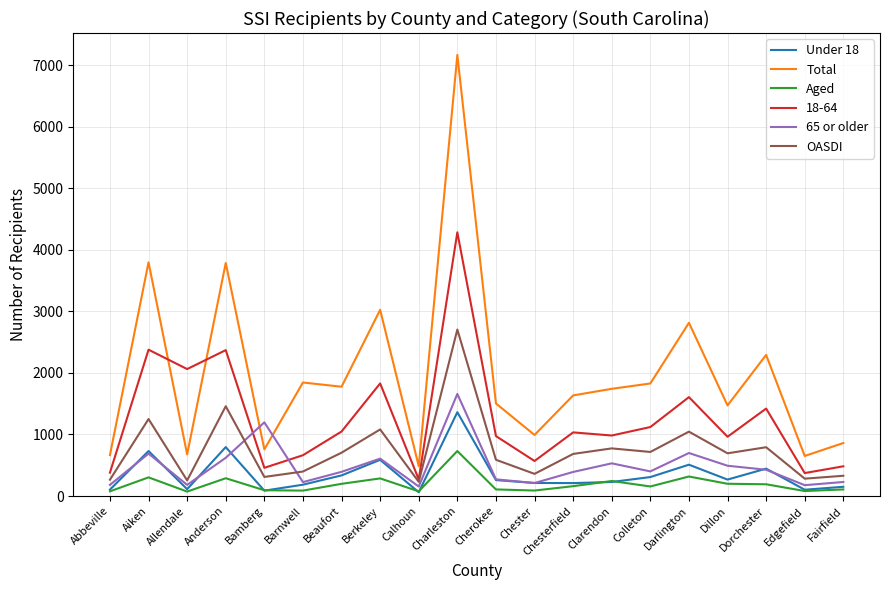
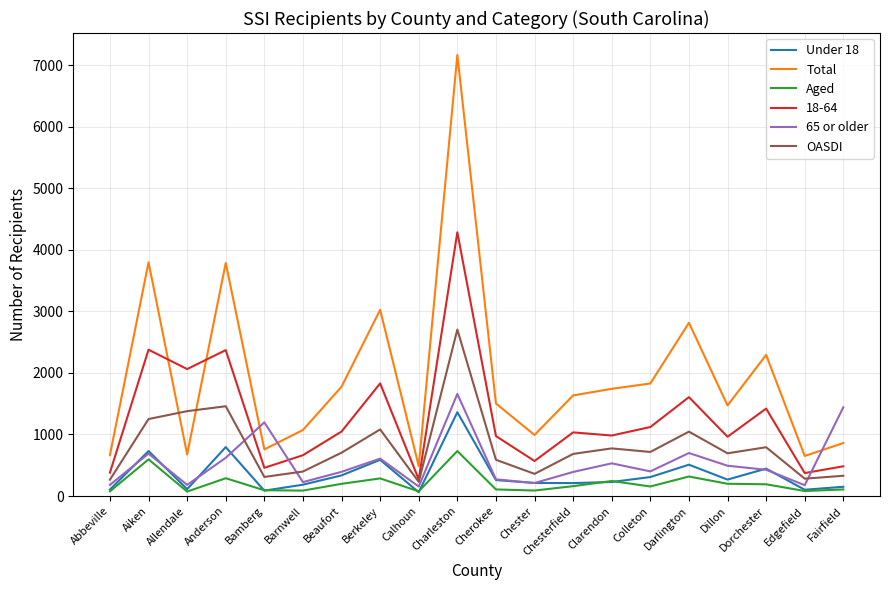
Aged, Aiken: 300 -> 600
OASDI, Allendale: 300 -> 1400
Total, Barnwell: 1800 -> 1100
65 or older, Fairfield: 200 -> 1400
